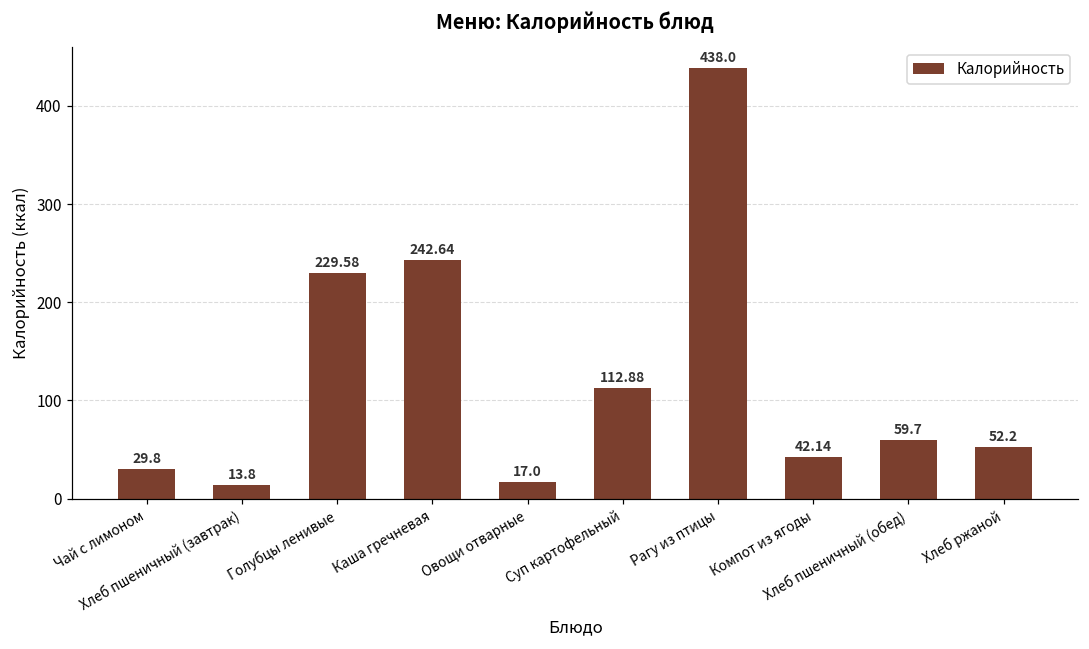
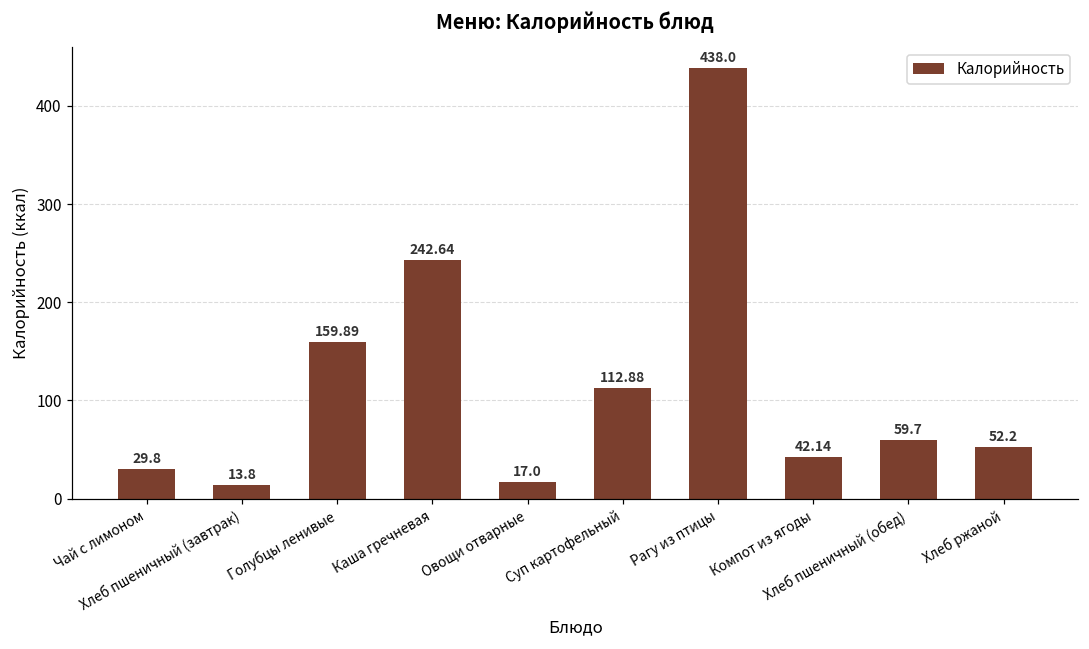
Голубцы ленивые: 229.58 -> 159.89
